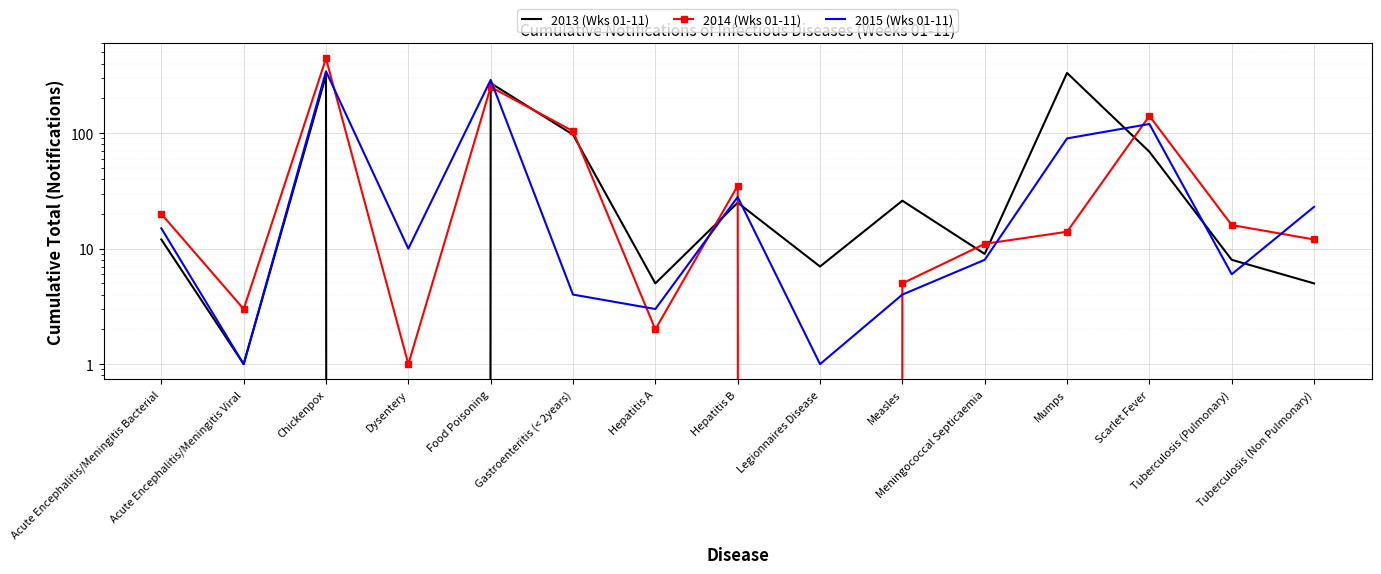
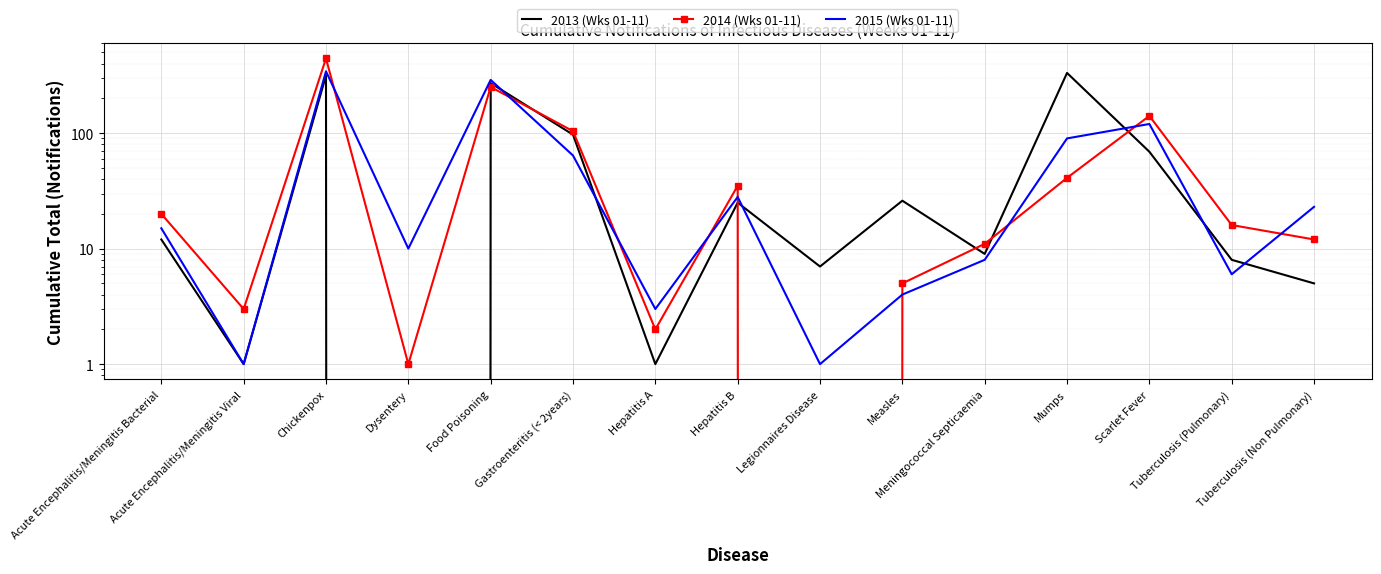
2015 (Wks 01-11), Gastroenteritis (< 2years): 4 -> 60
2013 (Wks 01-11), Hepatitis A: 5 -> 1
2014 (Wks 01-11), Mumps: 14 -> 41
